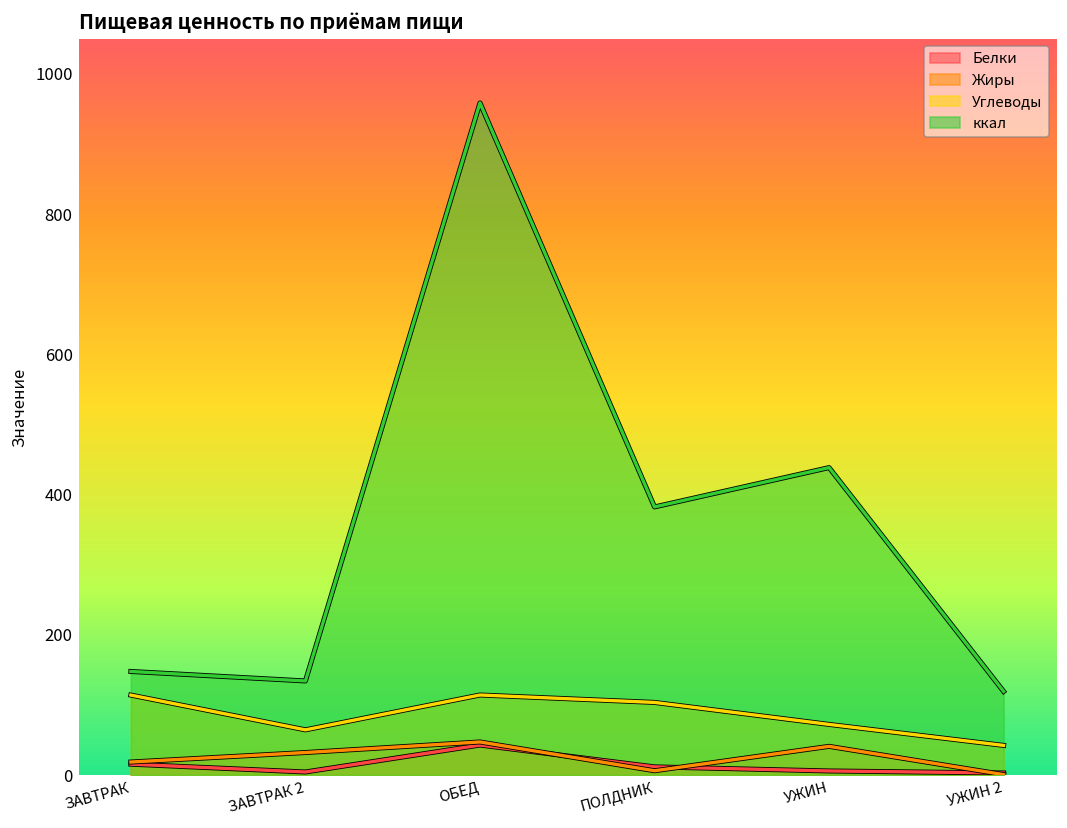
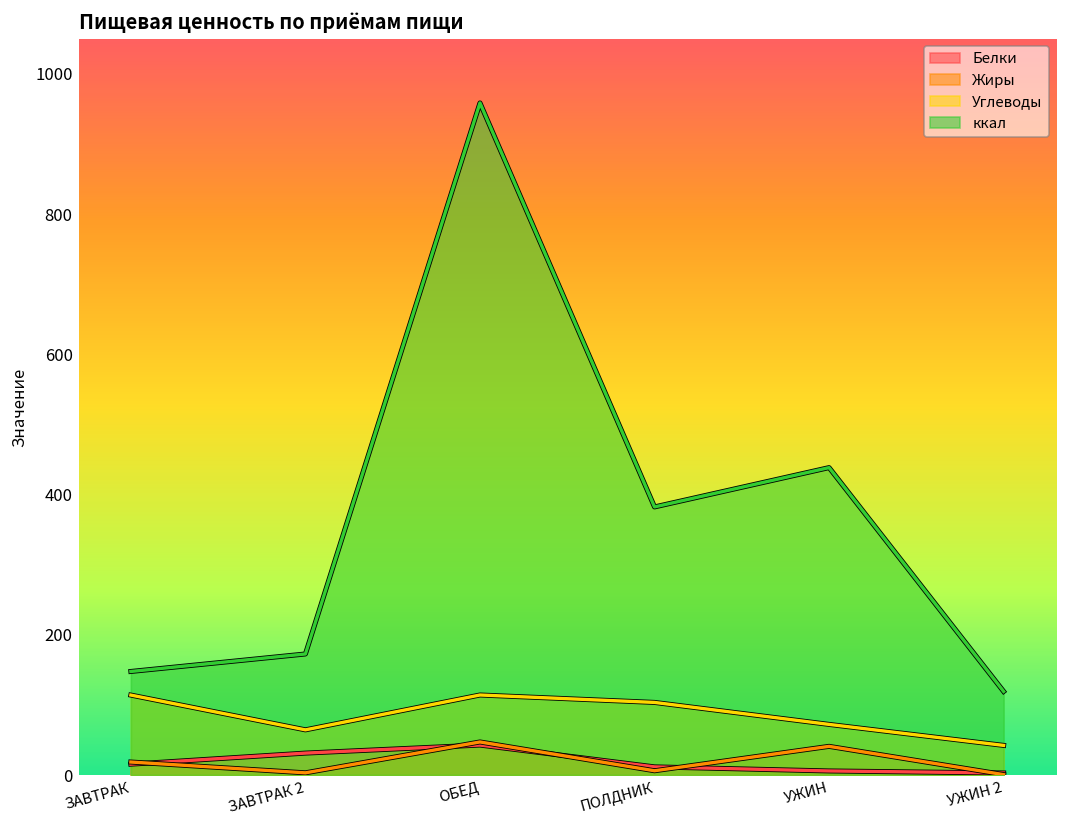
Белки, ЗАВТРАК 2: 0 -> 30
Жиры, ЗАВТРАК 2: 30 -> 0
ккал, ЗАВТРАК 2: 130 -> 170
